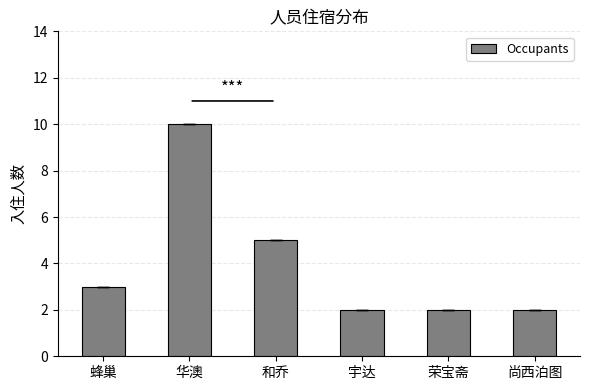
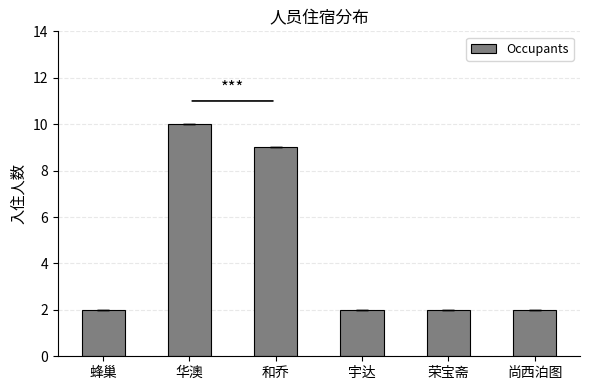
蜂巢: 3 -> 2
和乔: 5 -> 9
